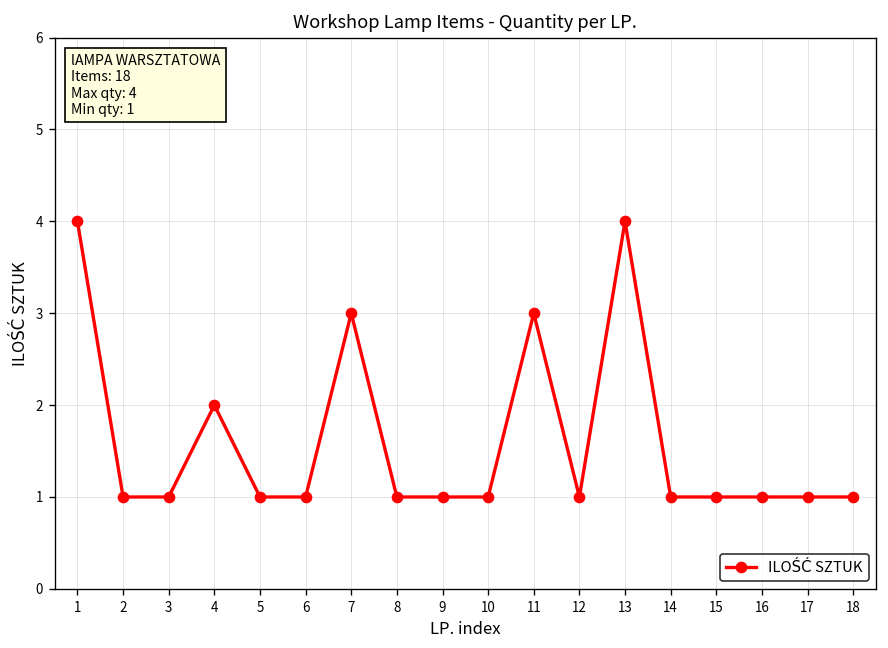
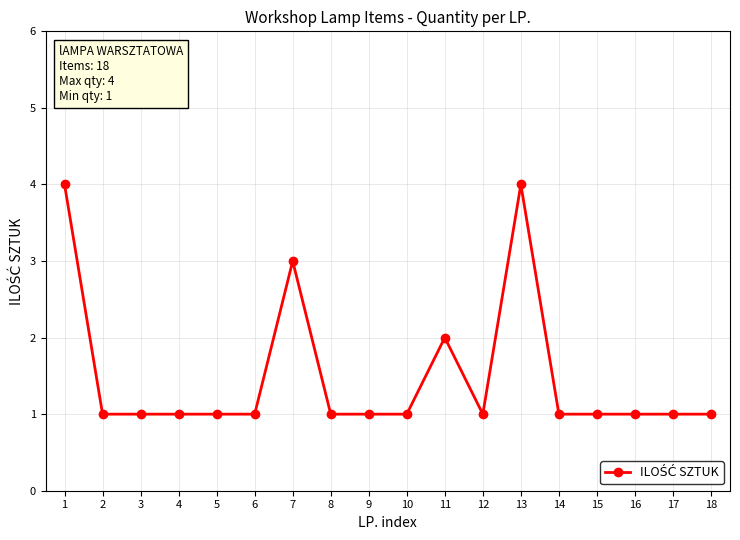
4: 2 -> 1
11: 3 -> 2
